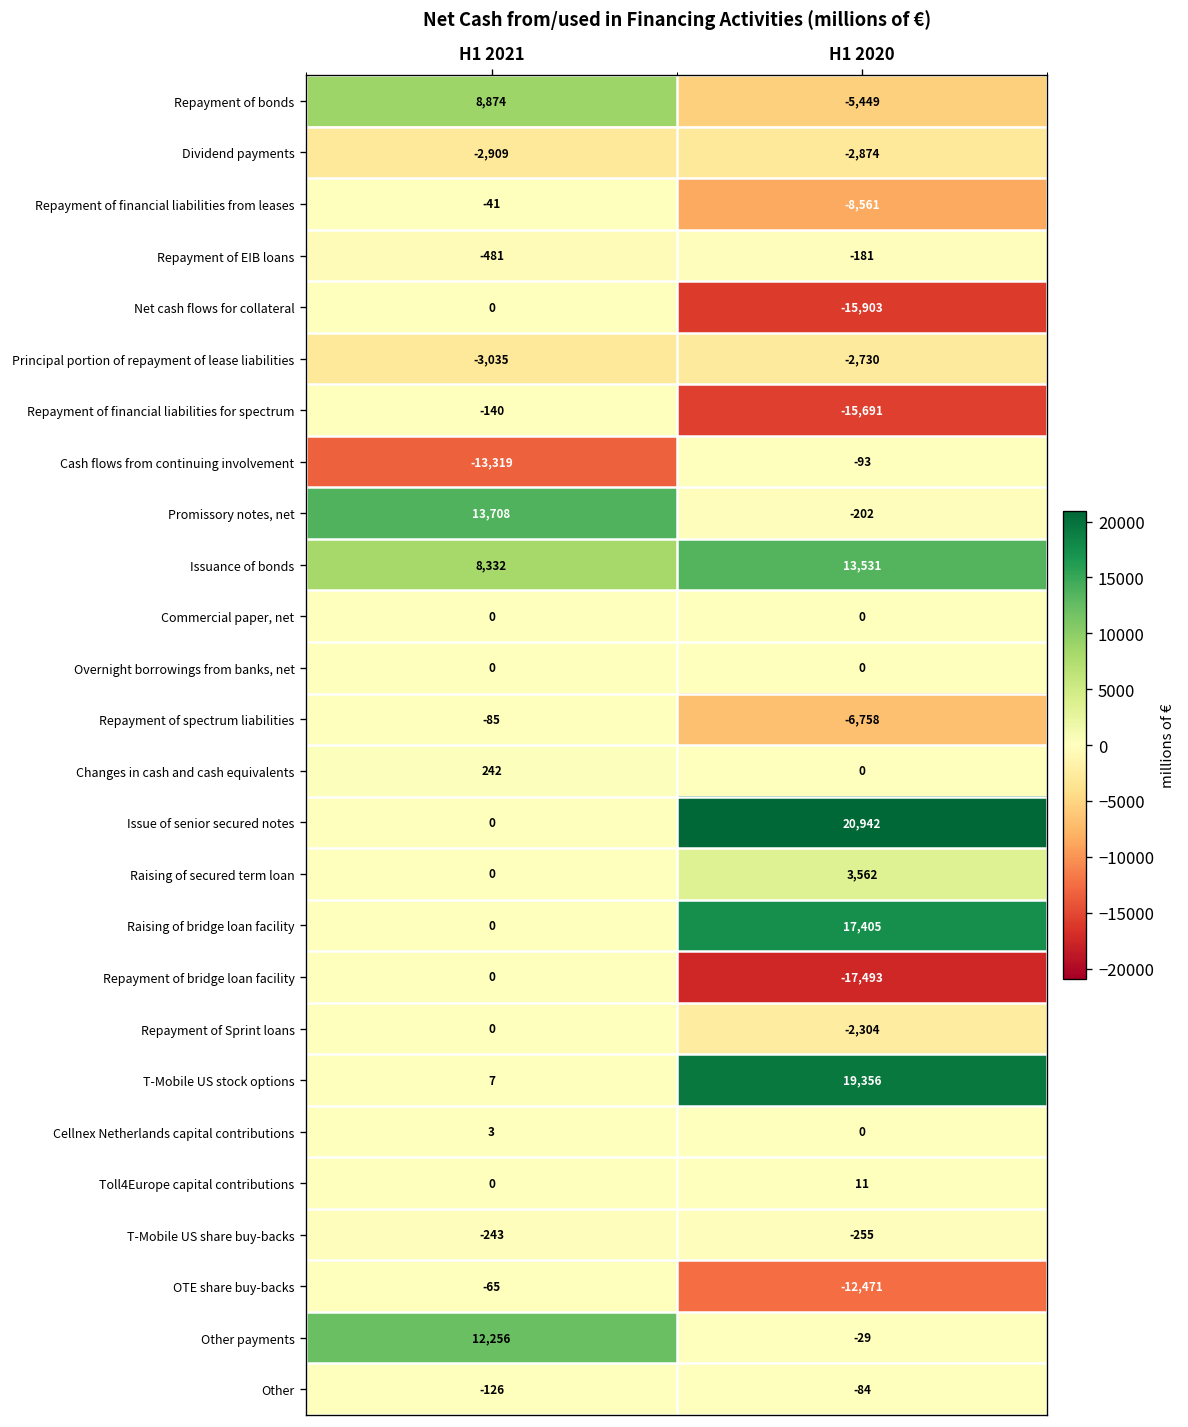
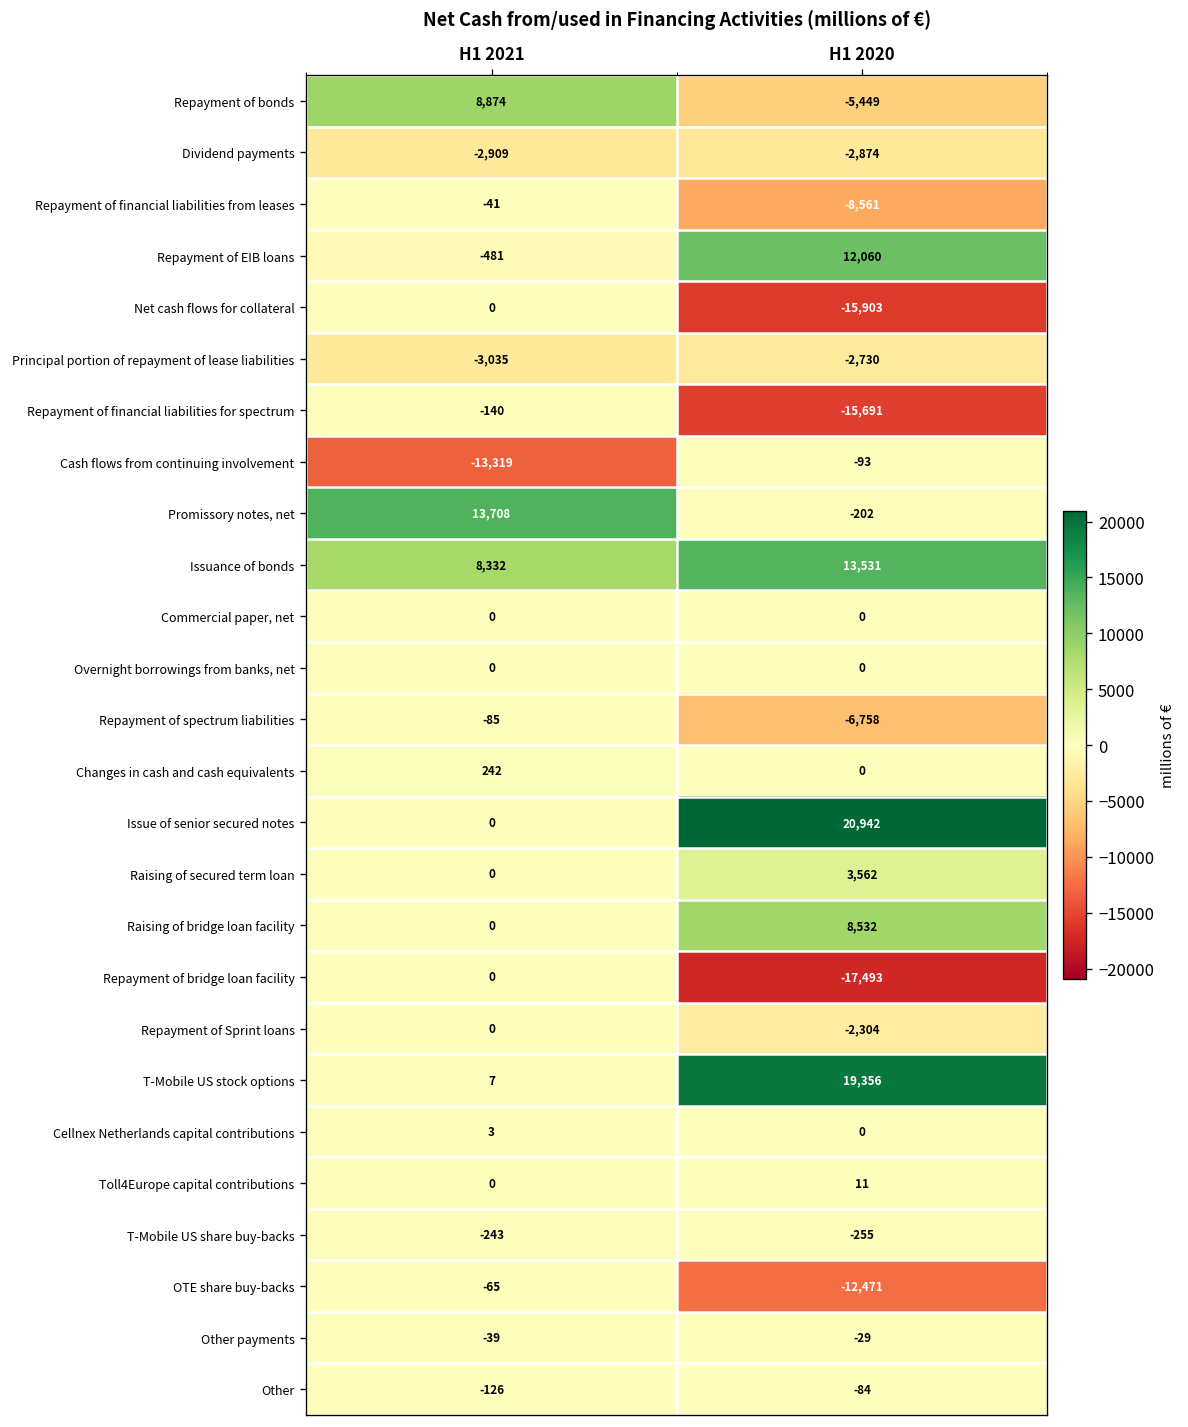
Repayment of EIB loans, H1 2020: -181 -> 12,060
Raising of bridge loan facility, H1 2020: 17,405 -> 8,532
Other payments, H1 2021: 12,256 -> -39
